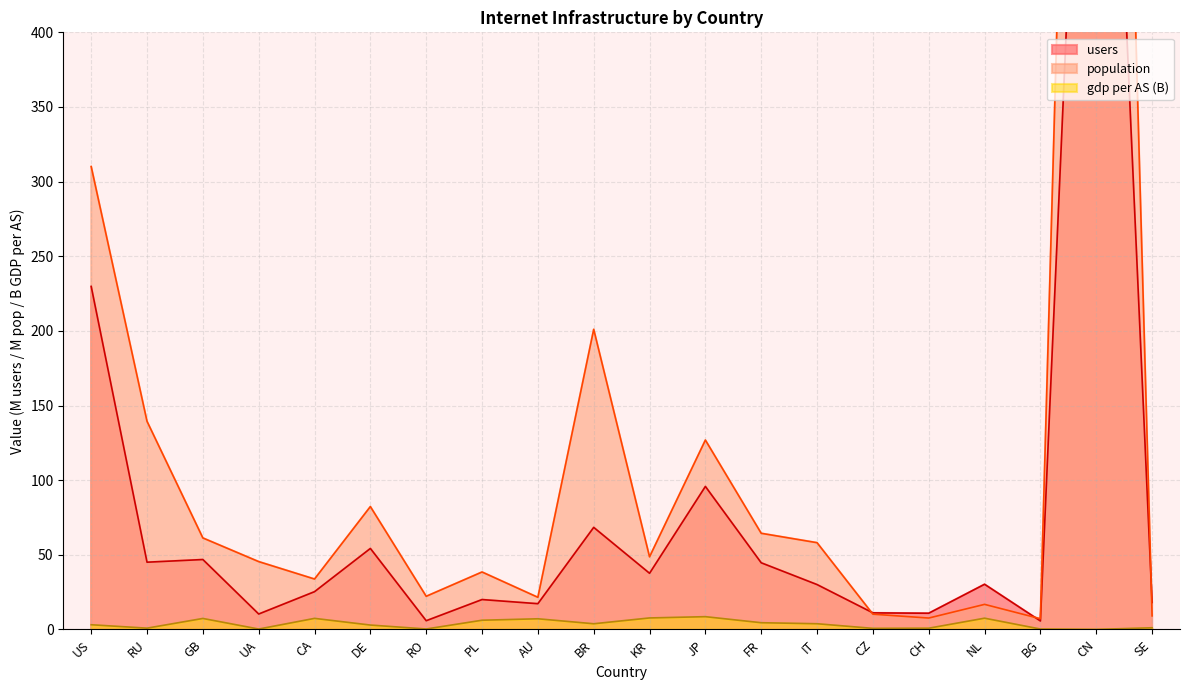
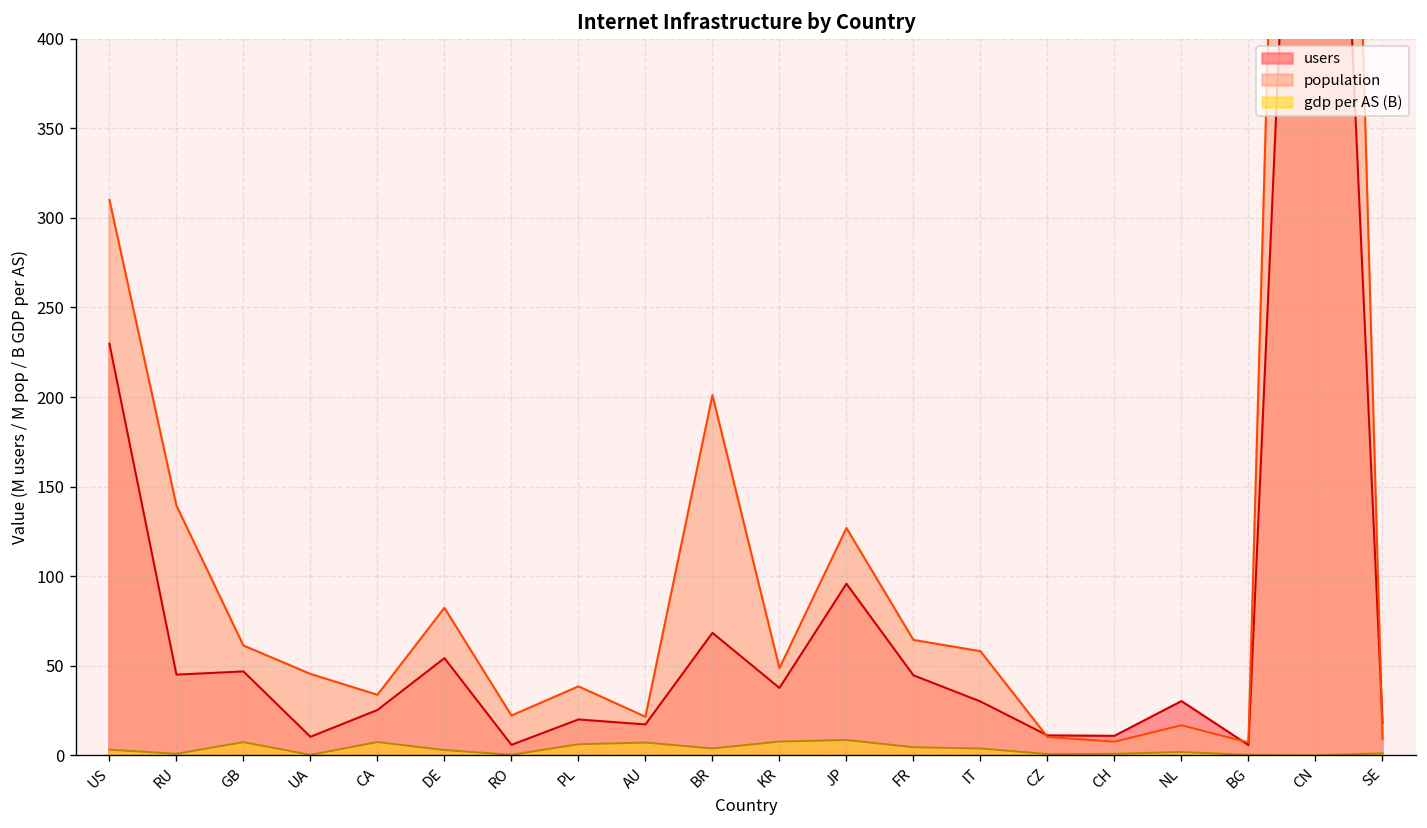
gdp per AS (B), NL: 8 -> 2
